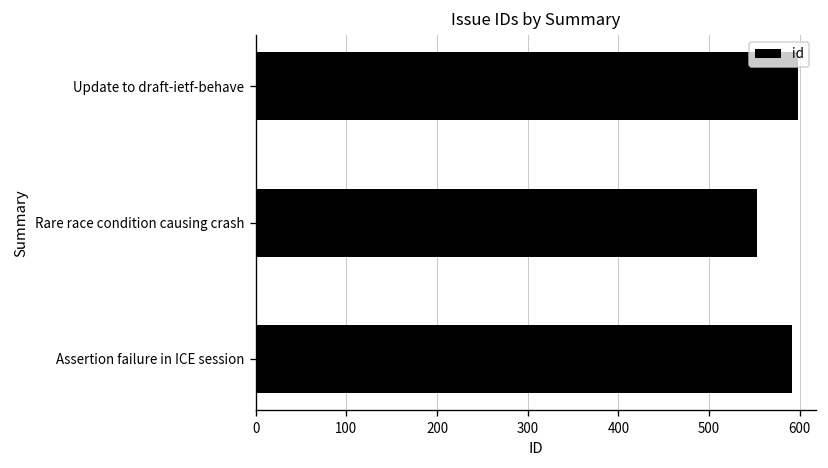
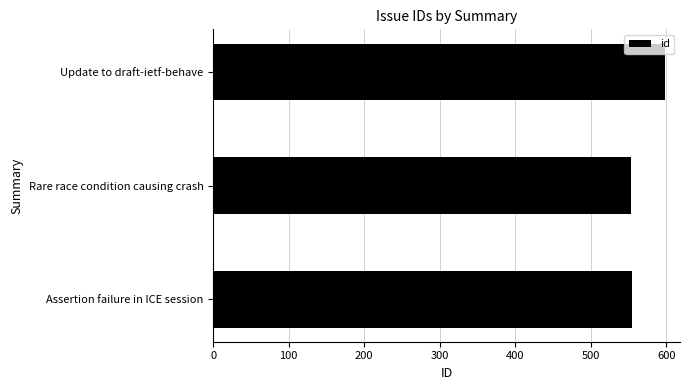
Assertion failure in ICE session: 590 -> 560
